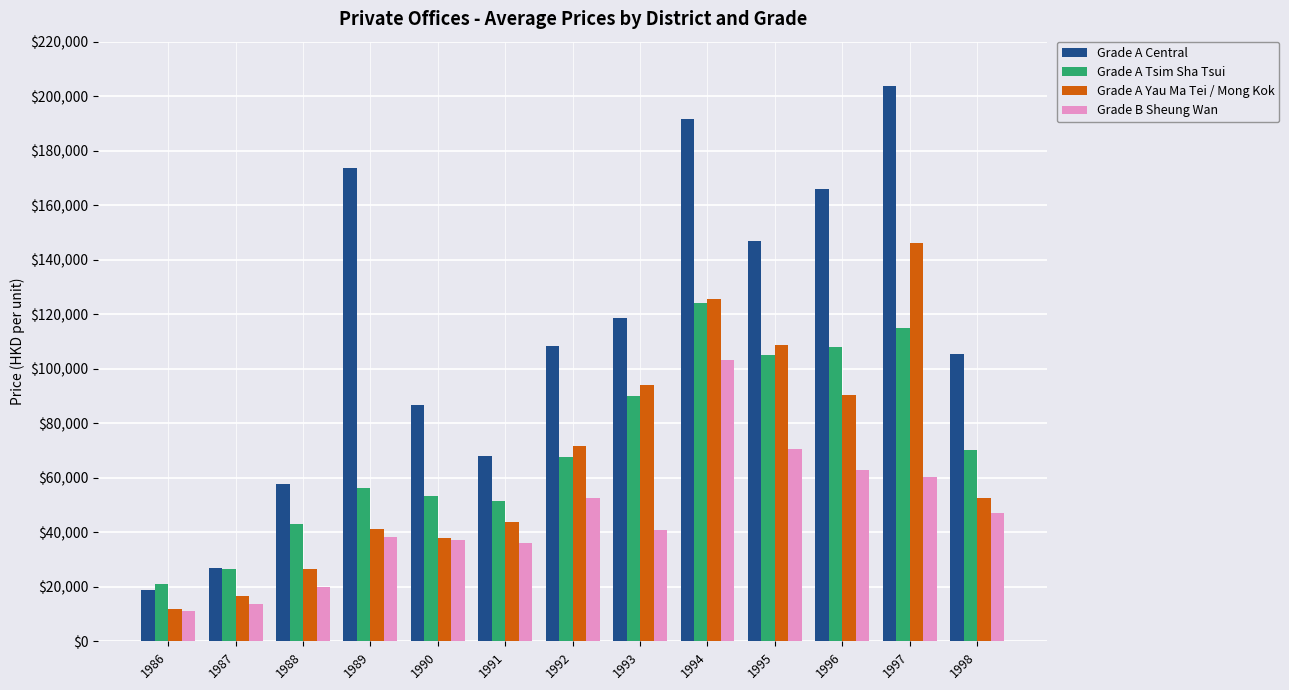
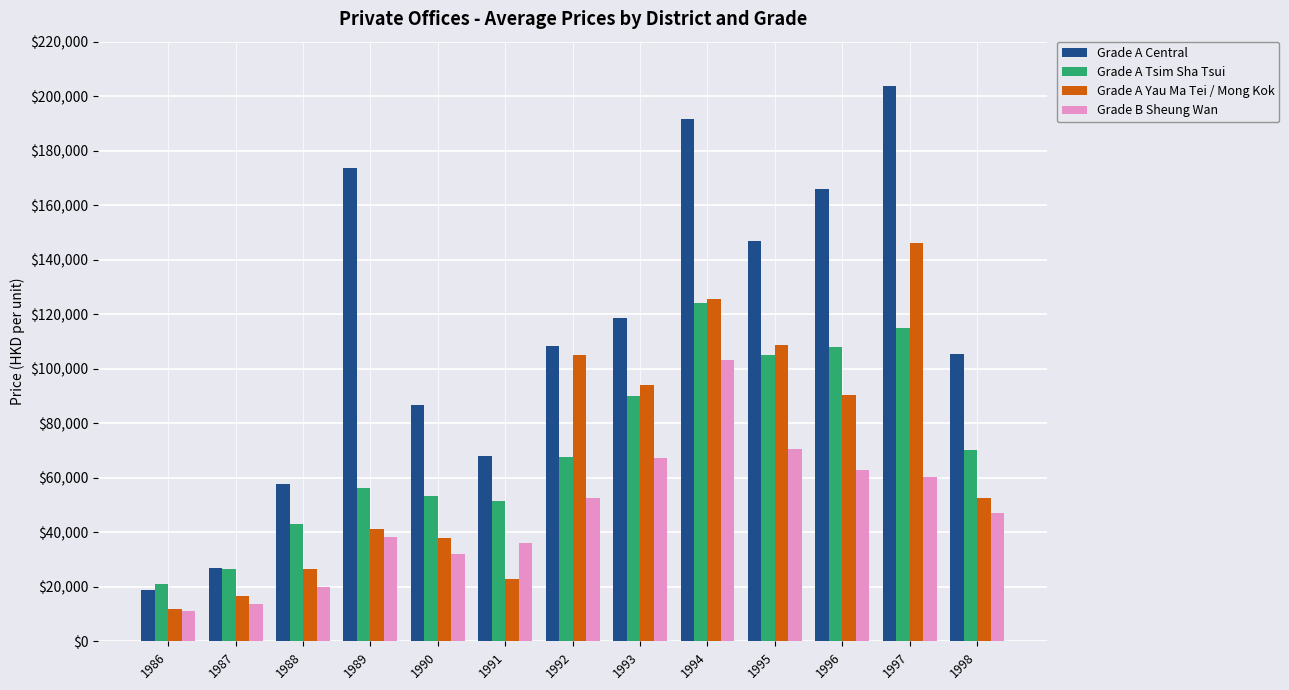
Grade B Sheung Wan, 1990: $37,000 -> $32,000
Grade A Yau Ma Tei / Mong Kok, 1991: $44,000 -> $23,000
Grade A Yau Ma Tei / Mong Kok, 1992: $72,000 -> $105,000
Grade B Sheung Wan, 1993: $41,000 -> $67,000
